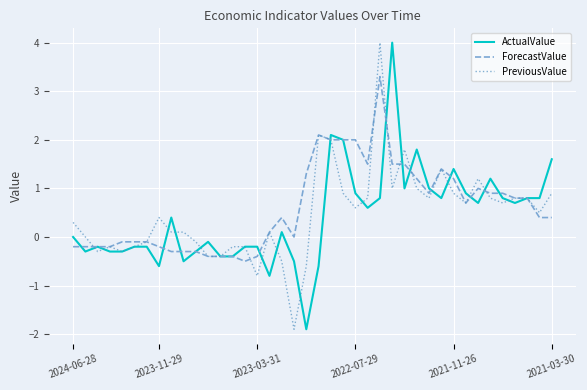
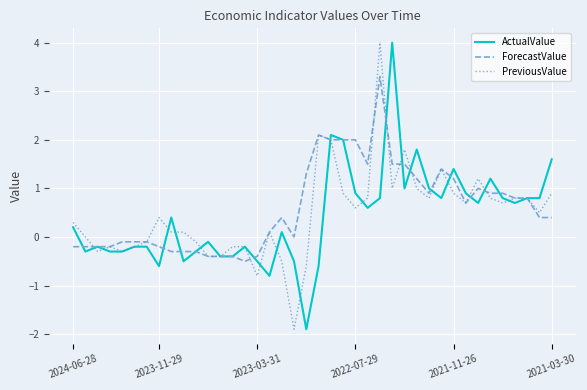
ActualValue, 2024-06-28: 0.0 -> 0.2
ActualValue, 2023-03-31: -0.2 -> -0.5
